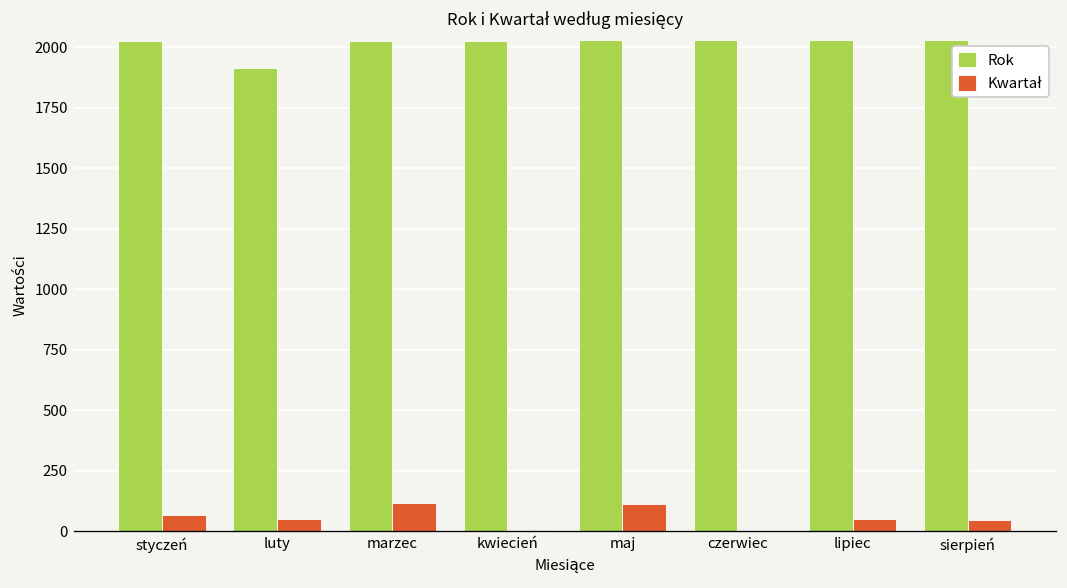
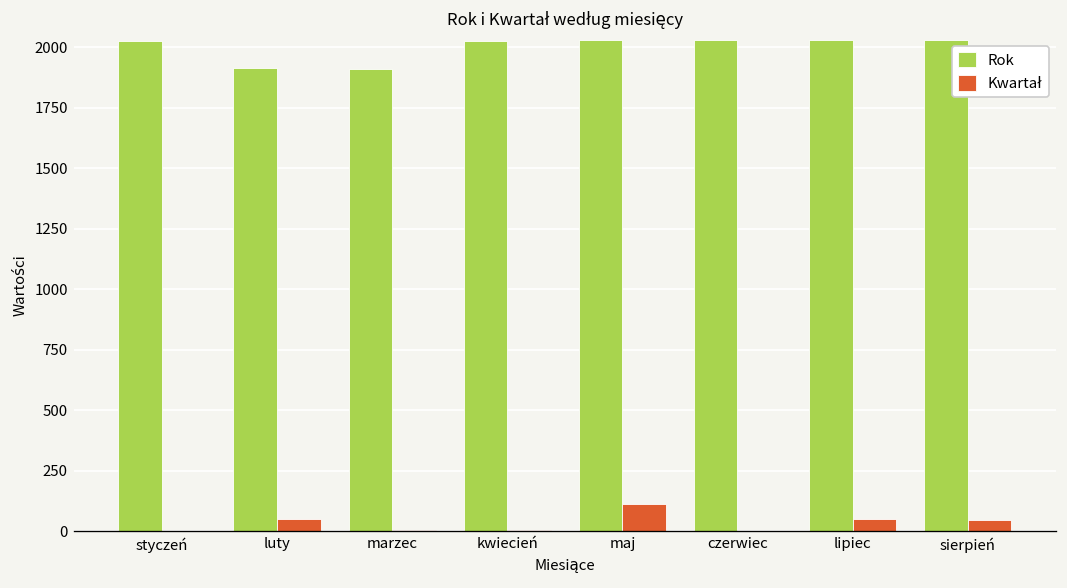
Kwartał, styczeń: 70 -> 0
Rok, marzec: 2030 -> 1910
Kwartał, marzec: 120 -> 0
